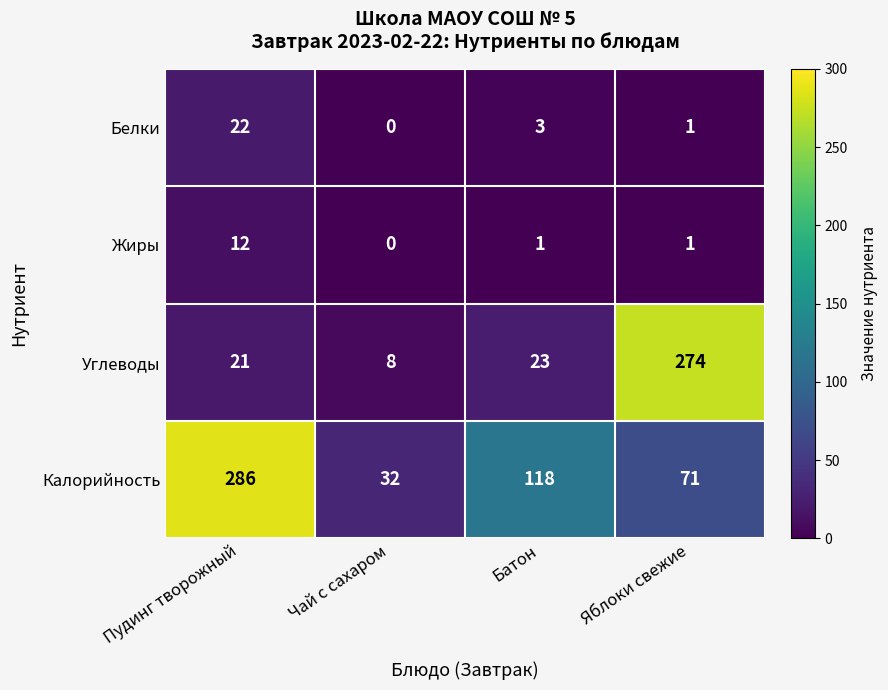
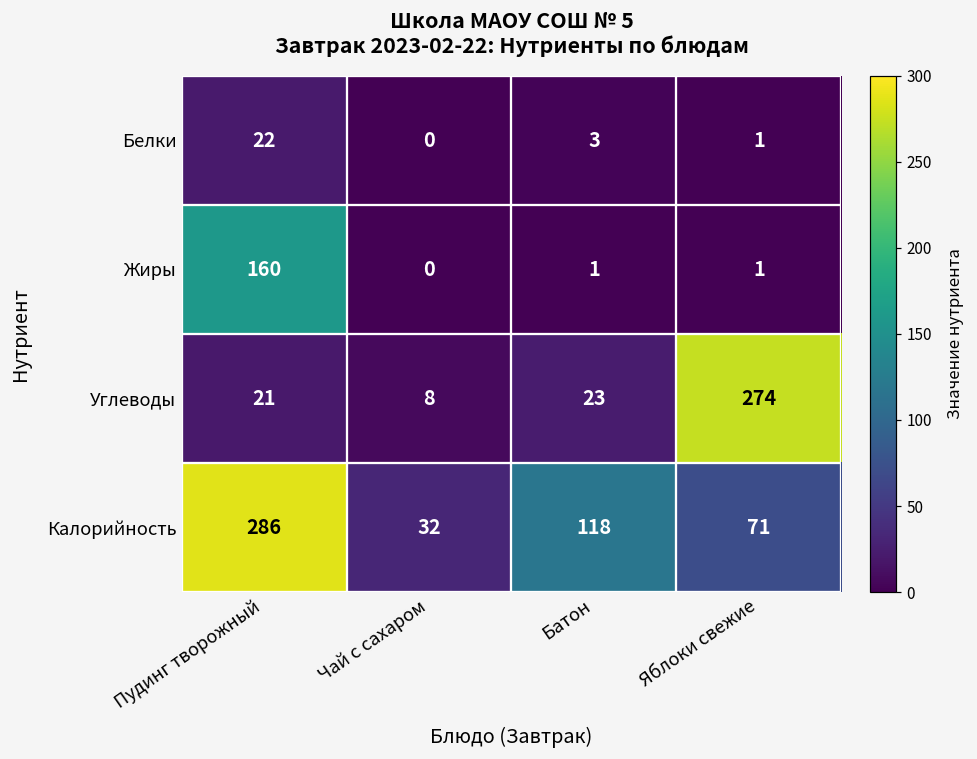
Жиры, Пудинг творожный: 12 -> 160
